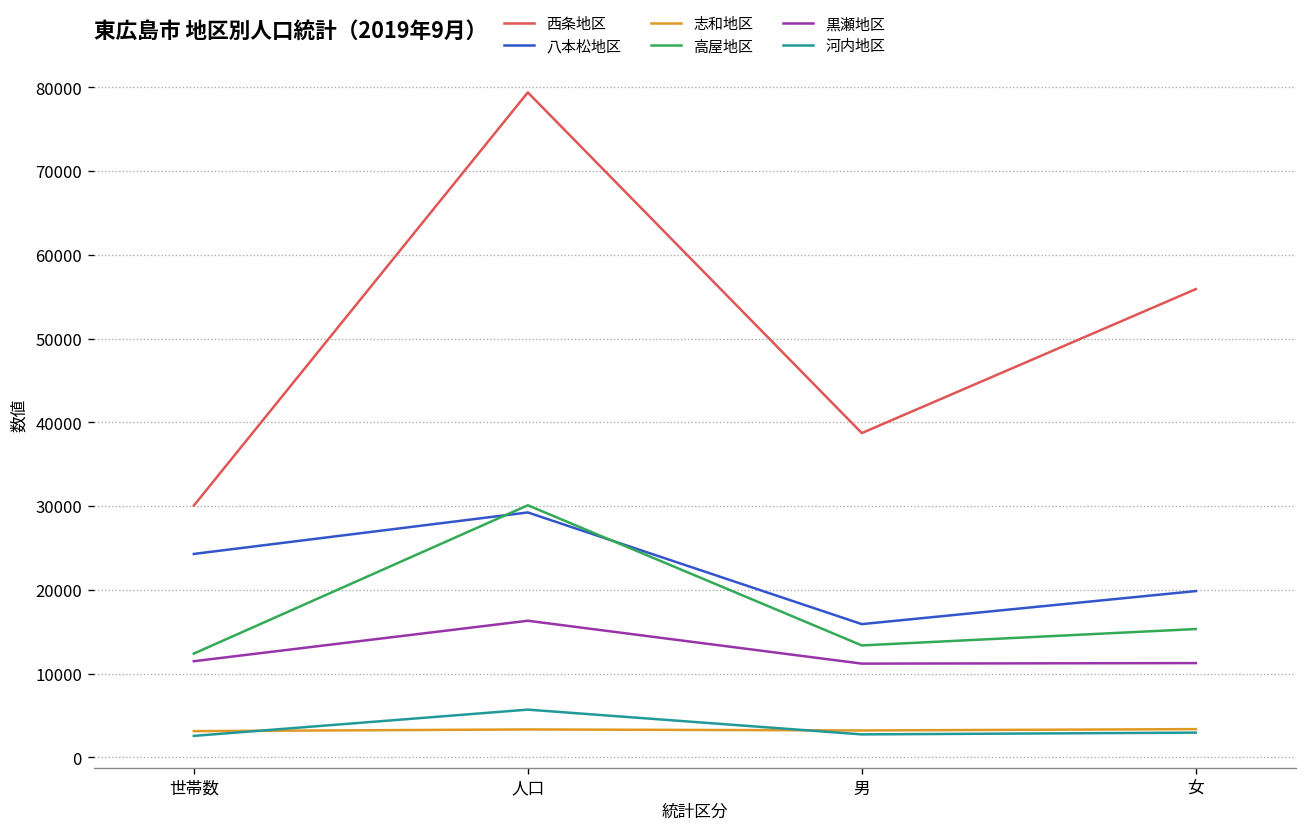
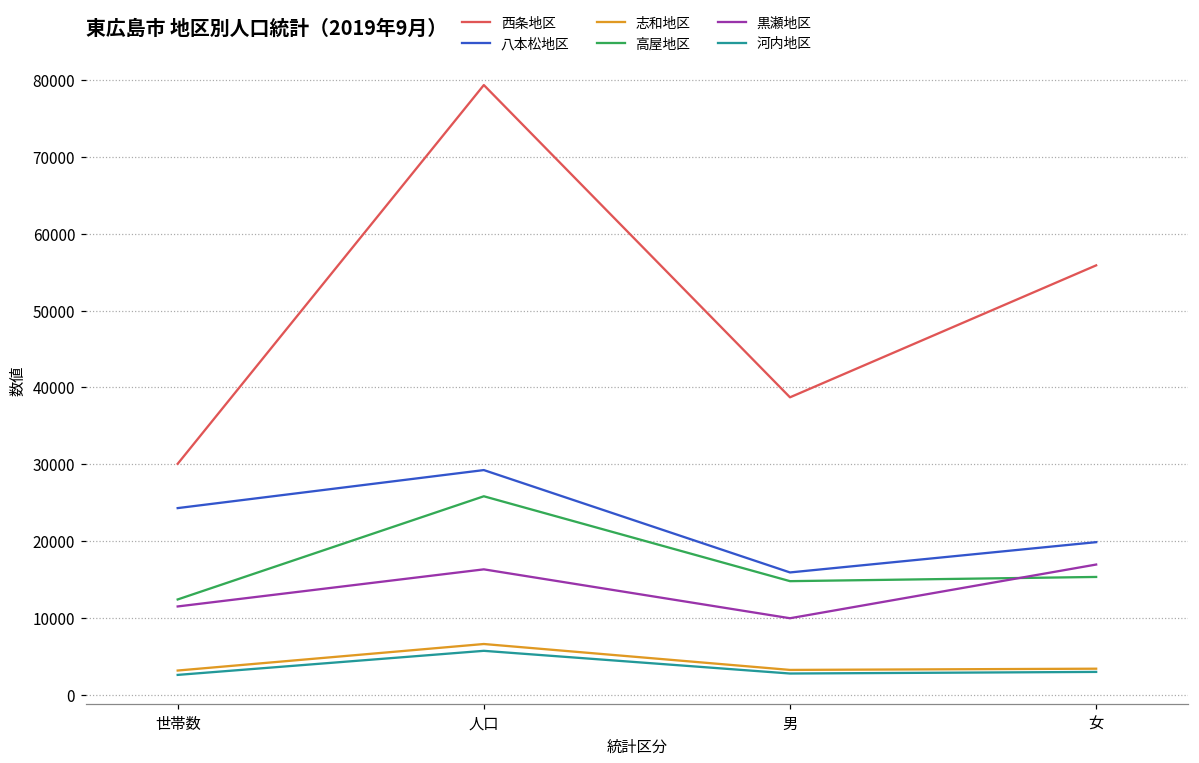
志和地区, 人口: 3000 -> 7000
高屋地区, 人口: 30000 -> 26000
高屋地区, 男: 13000 -> 15000
黒瀬地区, 男: 11000 -> 10000
黒瀬地区, 女: 11000 -> 17000
